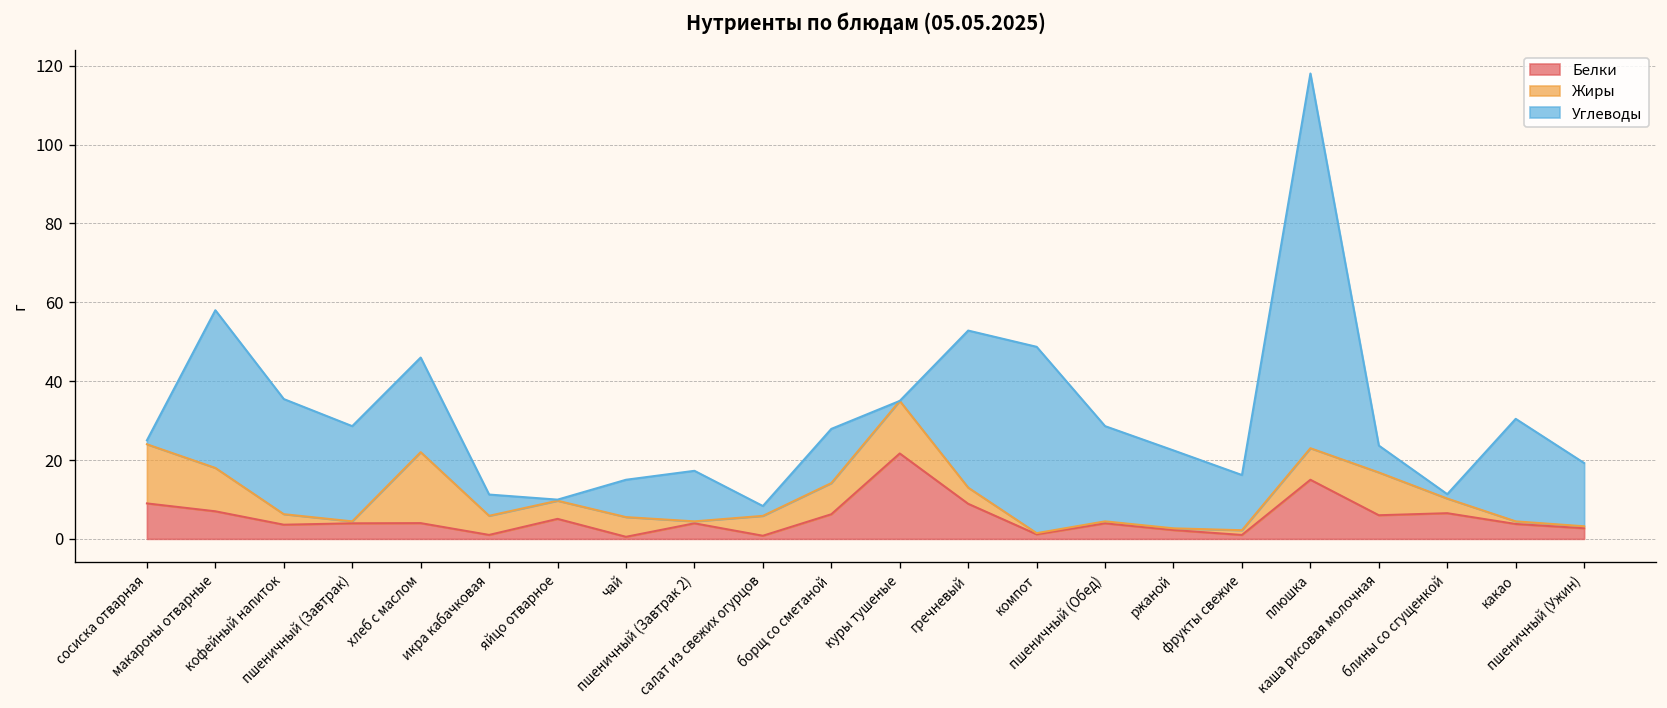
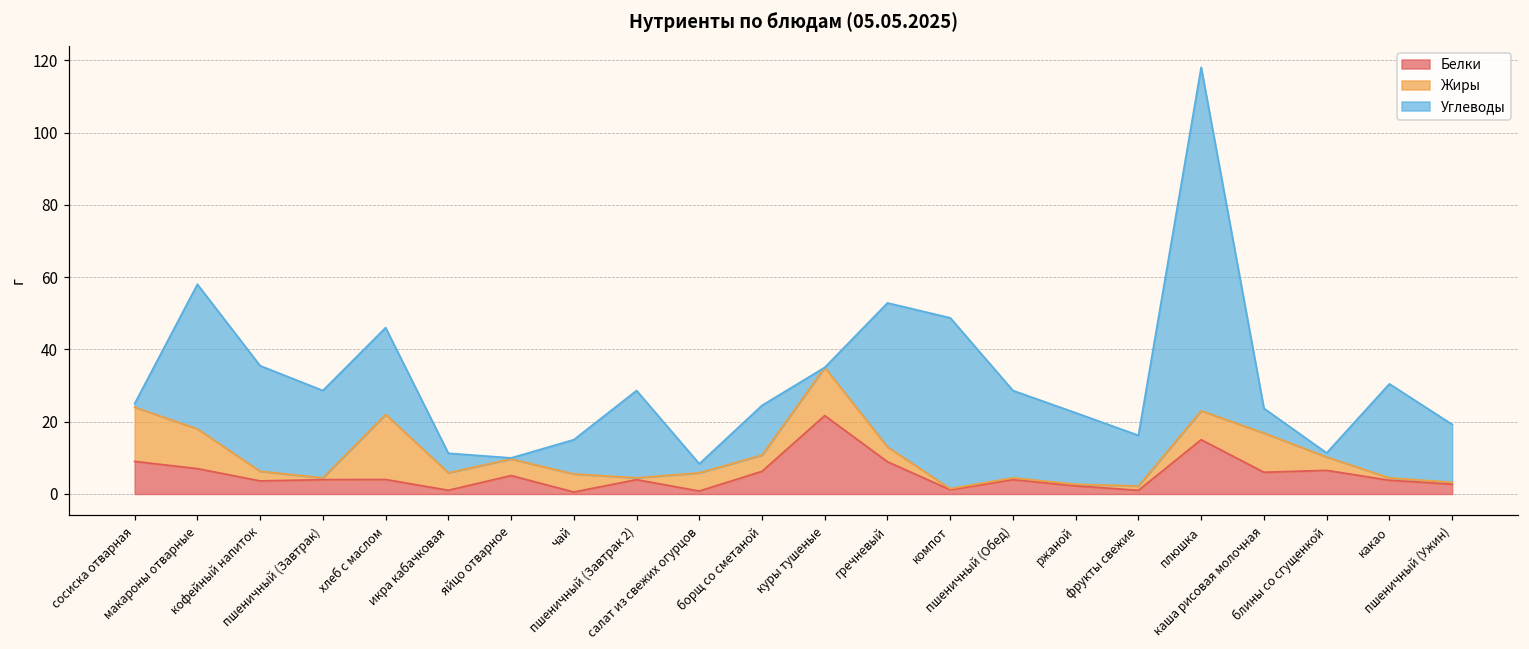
Углеводы, пшеничный (Завтрак 2): 13 -> 24
Жиры, борщ со сметаной: 8 -> 5
